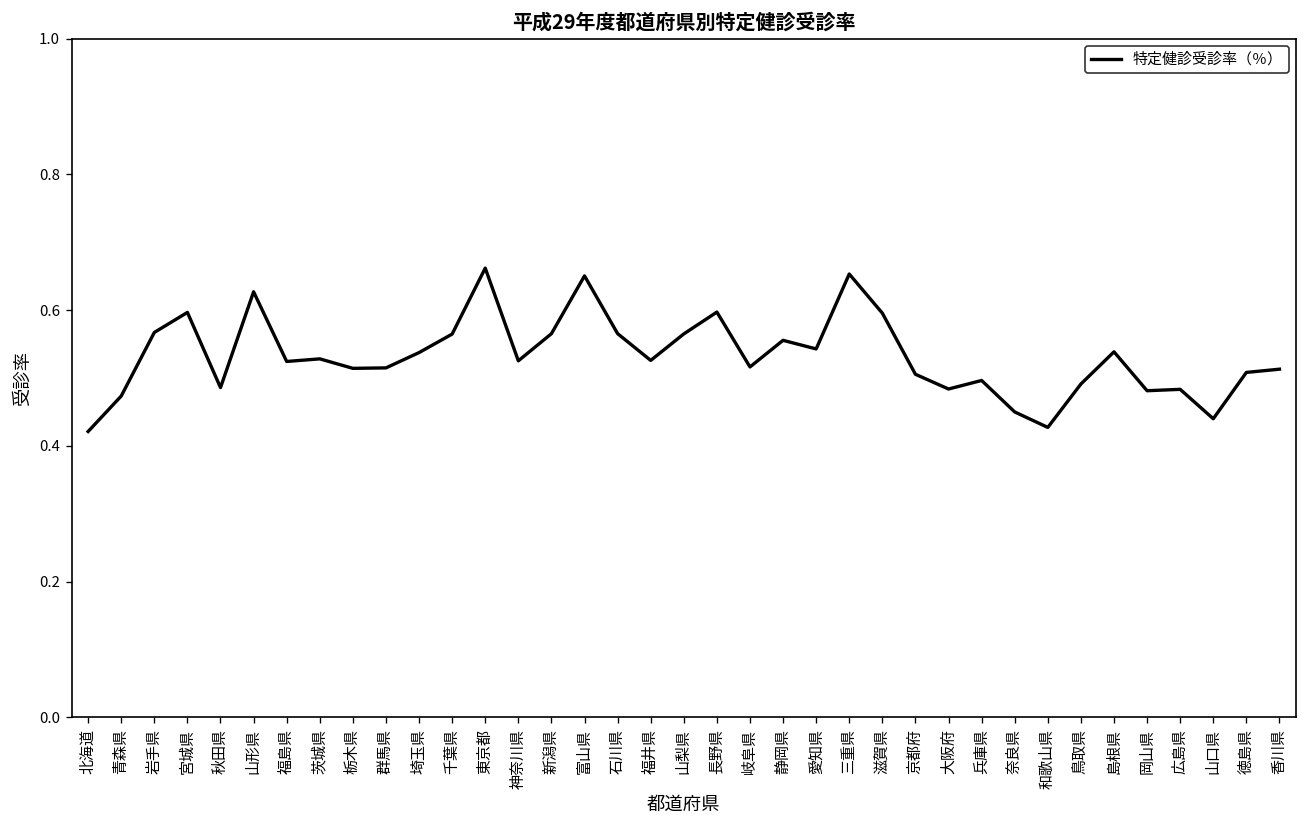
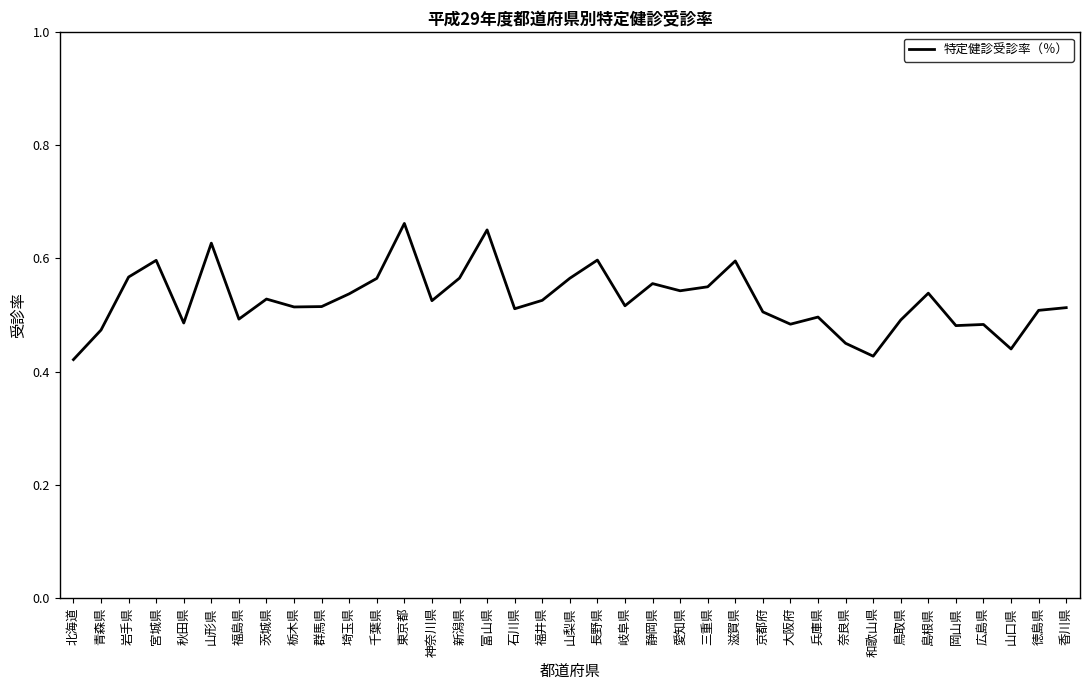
福島県: 0.52 -> 0.49
石川県: 0.57 -> 0.51
三重県: 0.65 -> 0.55
